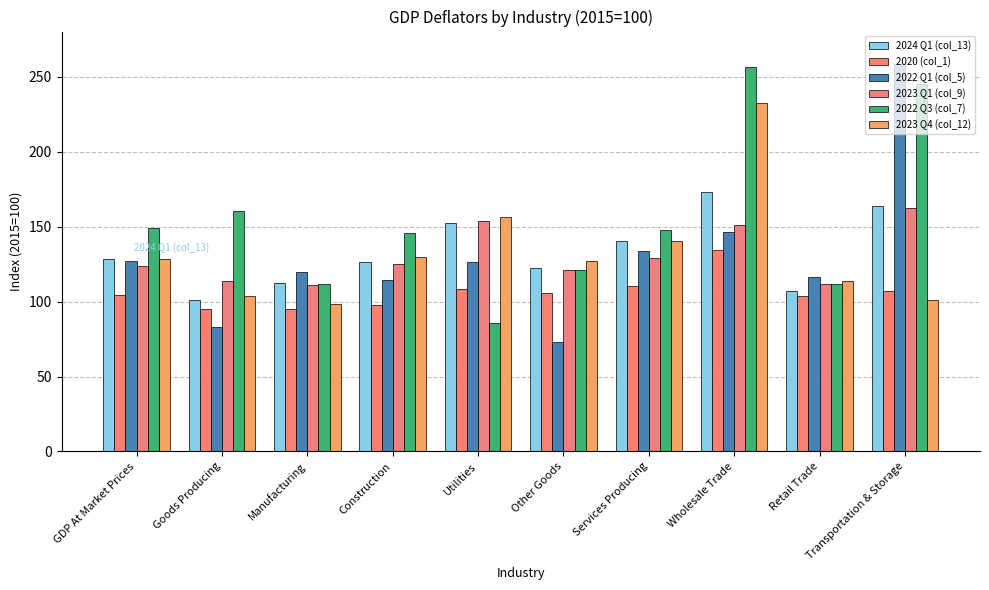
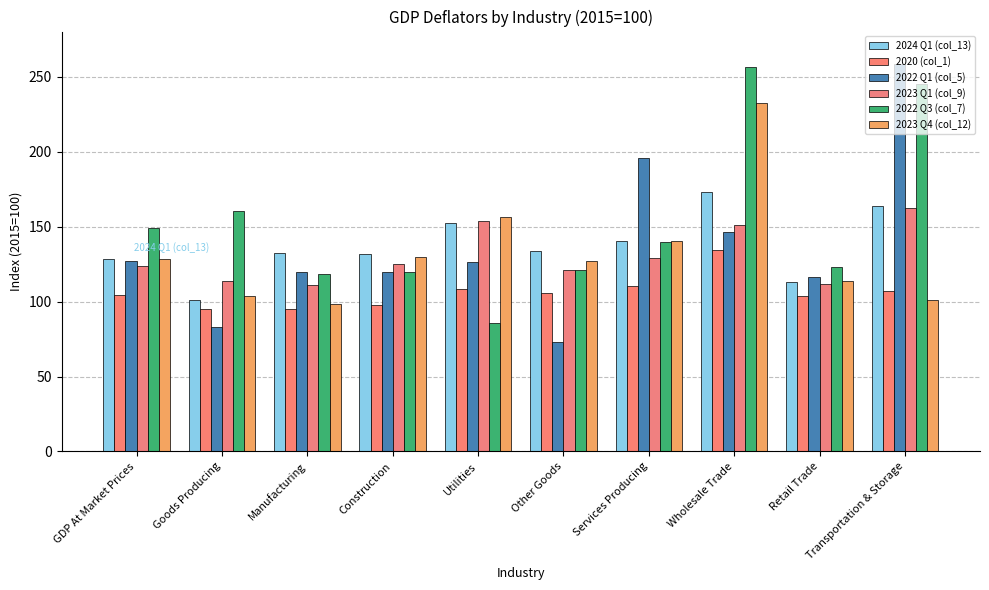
2024 Q1 (col_13), Manufacturing: 113 -> 132
2022 Q3 (col_7), Manufacturing: 112 -> 118
2024 Q1 (col_13), Construction: 126 -> 132
2022 Q1 (col_5), Construction: 114 -> 120
2022 Q3 (col_7), Construction: 145 -> 120
2024 Q1 (col_13), Other Goods: 122 -> 134
2022 Q1 (col_5), Services Producing: 134 -> 196
2022 Q3 (col_7), Services Producing: 148 -> 140
2024 Q1 (col_13), Retail Trade: 107 -> 113
2022 Q3 (col_7), Retail Trade: 112 -> 123
